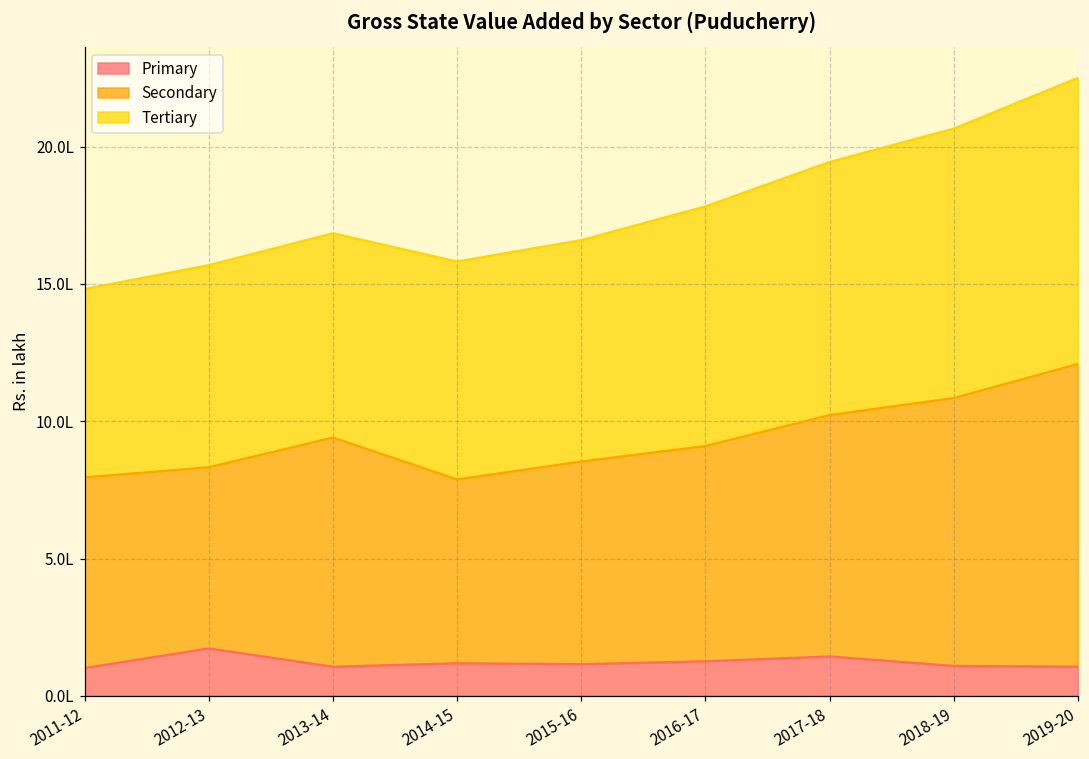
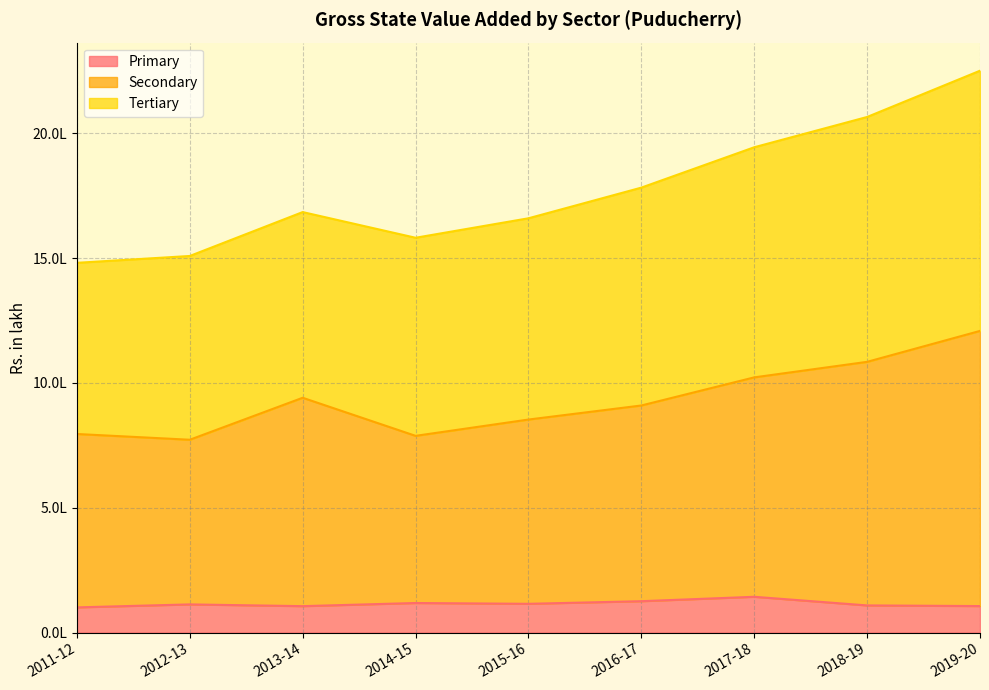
Primary, 2012-13: 1.7L -> 1.1L
